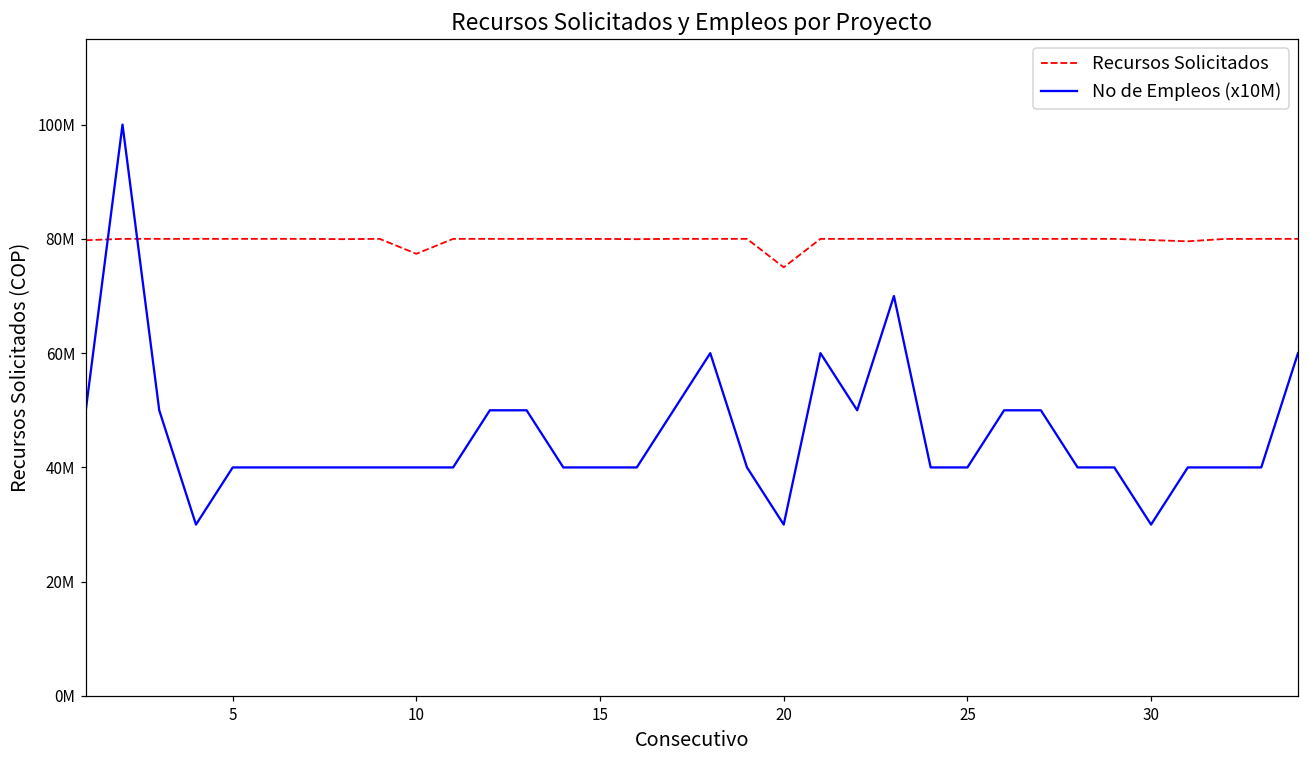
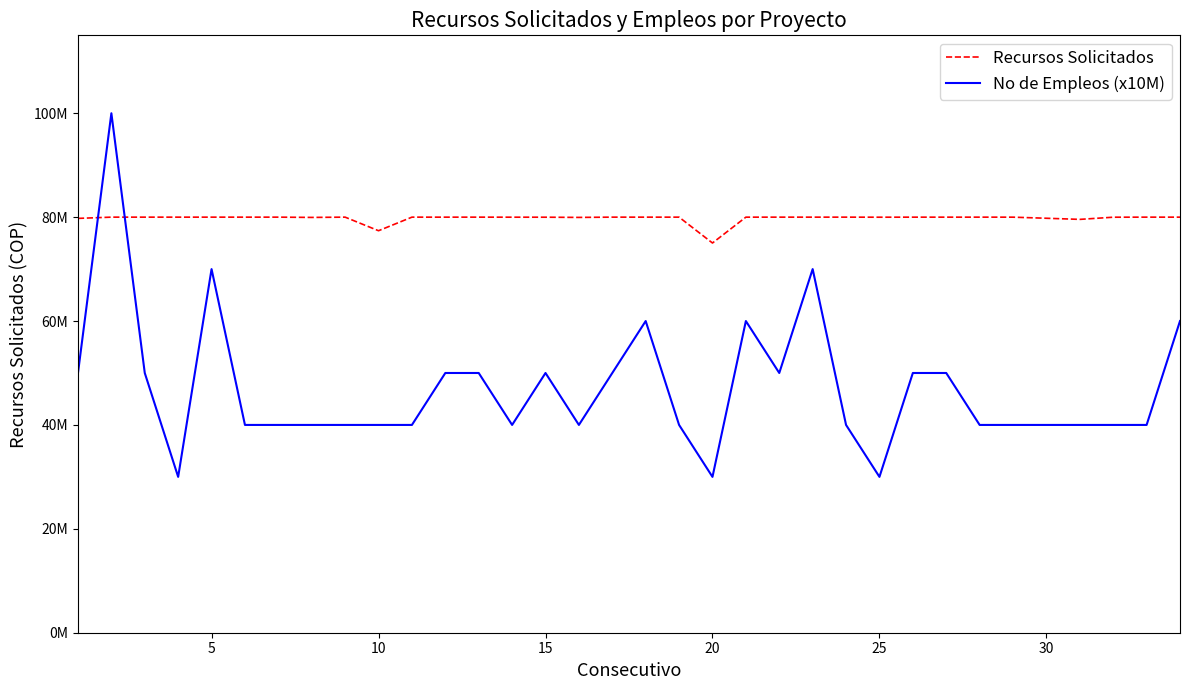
No de Empleos (x10M), 5: 40000000 -> 70000000
No de Empleos (x10M), 15: 40000000 -> 50000000
No de Empleos (x10M), 25: 40000000 -> 30000000
No de Empleos (x10M), 30: 30000000 -> 40000000
